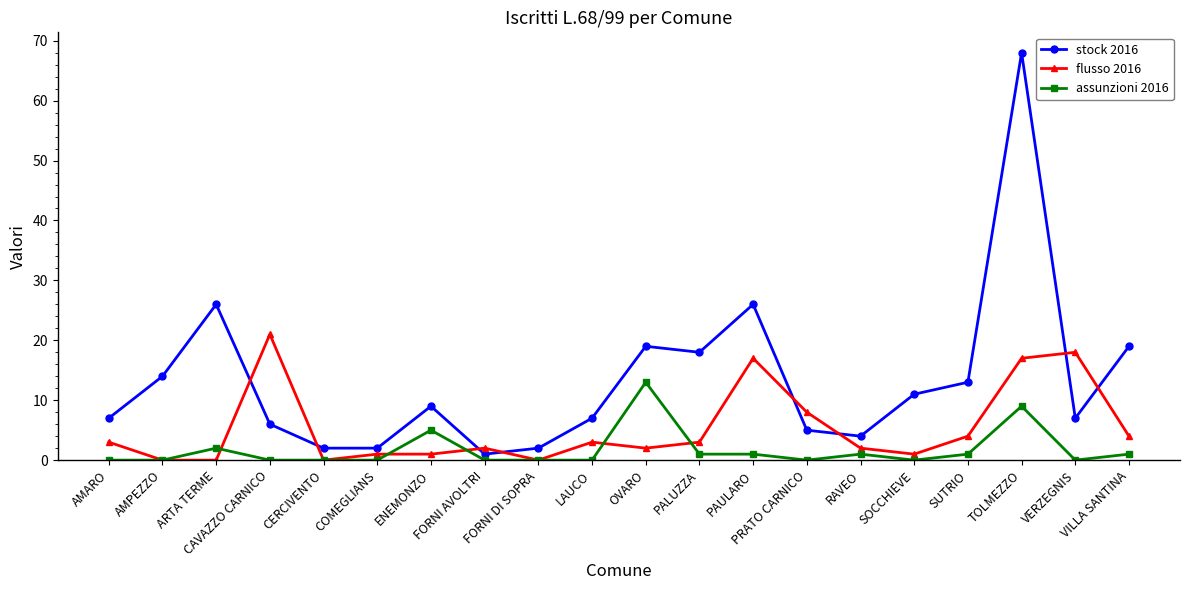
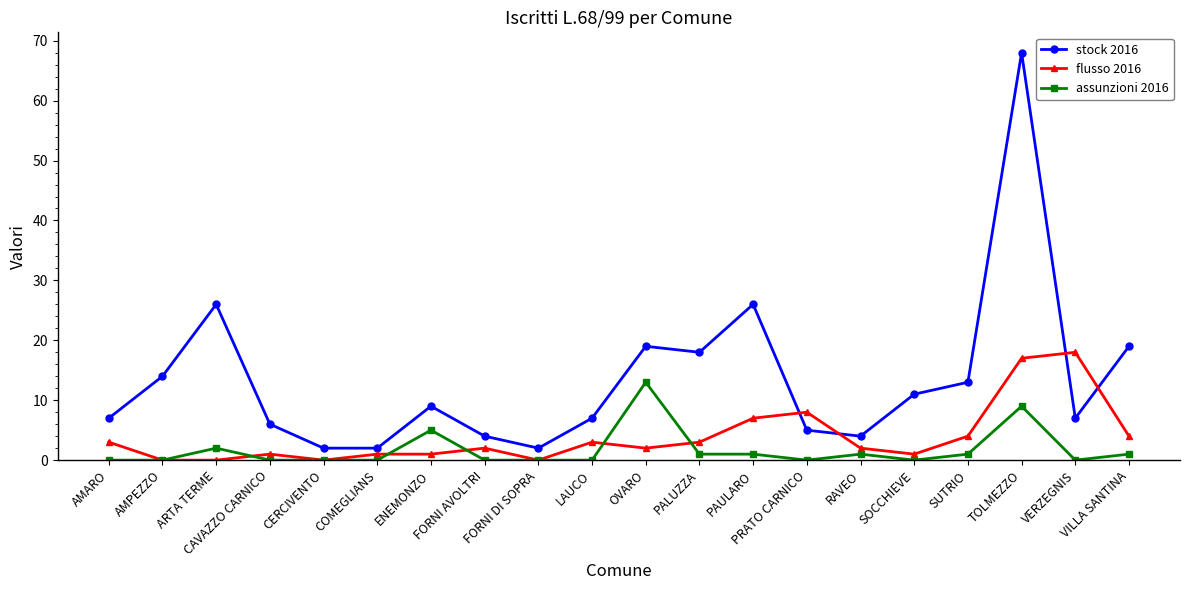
flusso 2016, CAVAZZO CARNICO: 21 -> 1
stock 2016, FORNI AVOLTRI: 1 -> 4
flusso 2016, PAULARO: 17 -> 7
